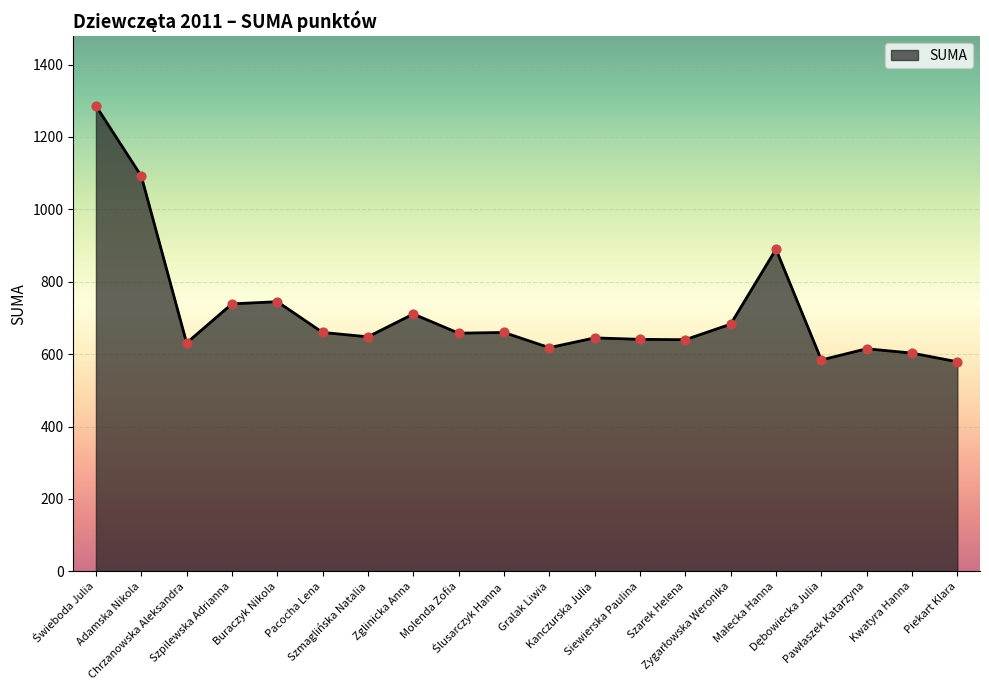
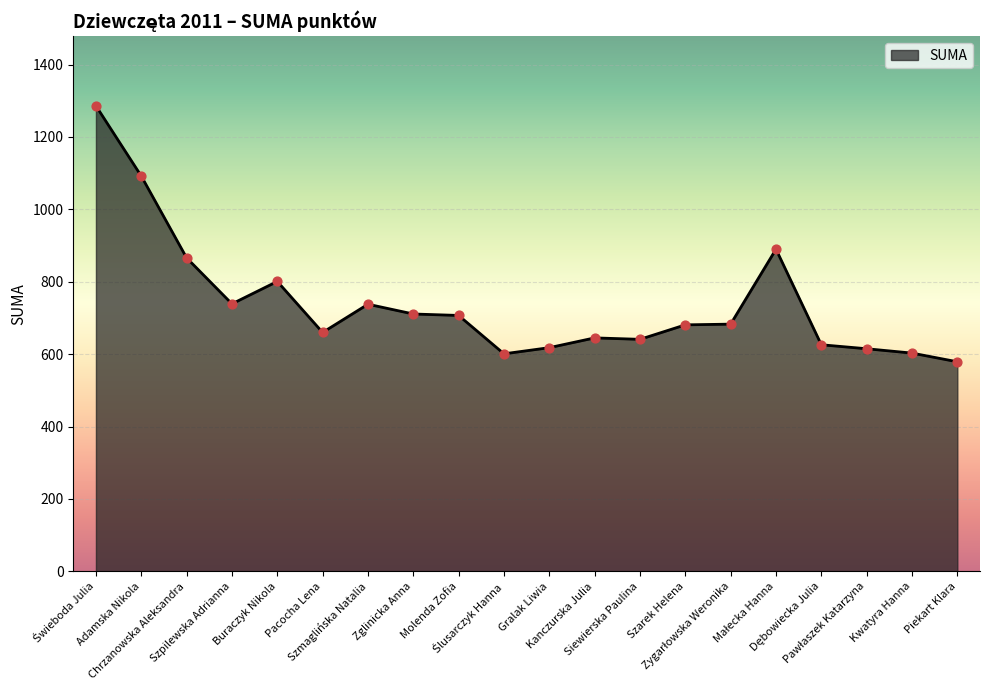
Chrzanowska Aleksandra: 630 -> 870
Buraczyk Nikola: 750 -> 800
Szmaglińska Natalia: 650 -> 740
Molenda Zofia: 660 -> 710
Ślusarczyk Hanna: 660 -> 600
Szarek Helena: 640 -> 680
Dębowiecka Julia: 580 -> 630
